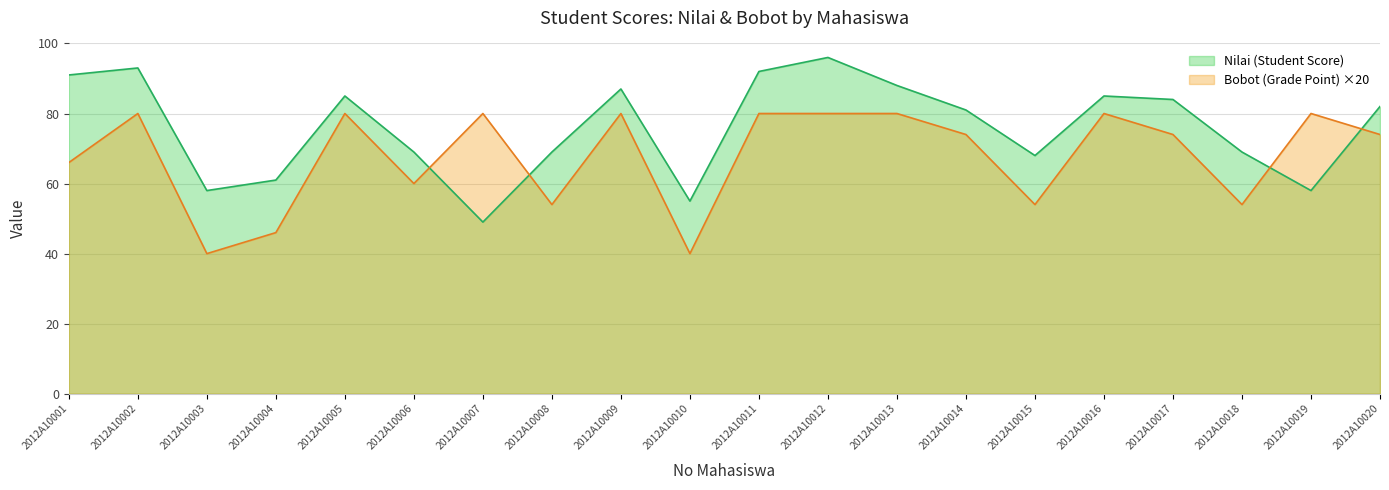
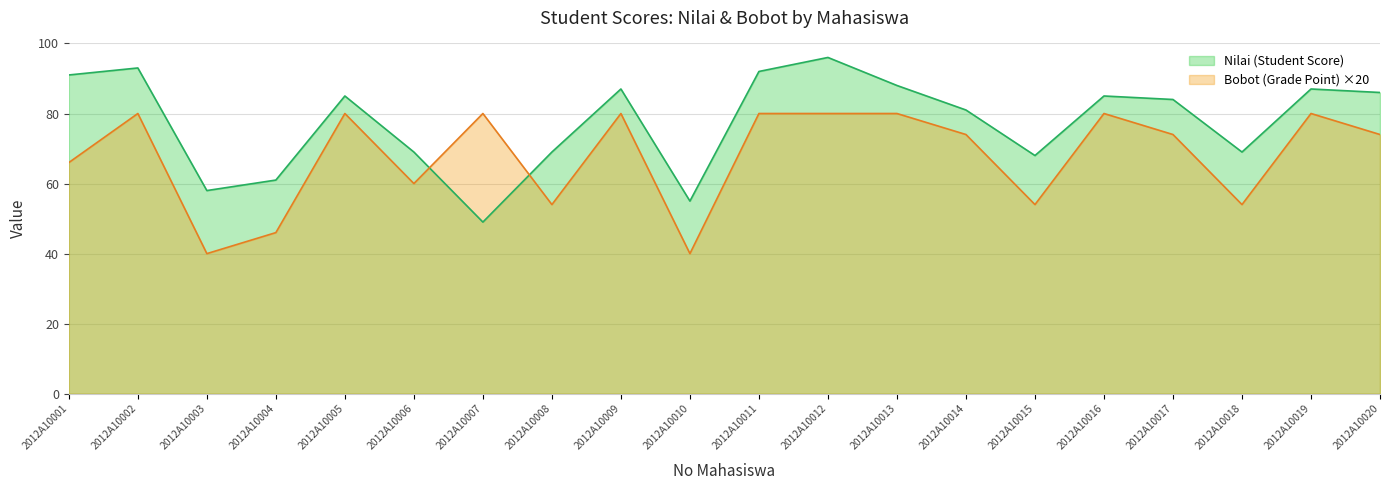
Nilai (Student Score), 2012A10019: 58 -> 87
Nilai (Student Score), 2012A10020: 82 -> 86
